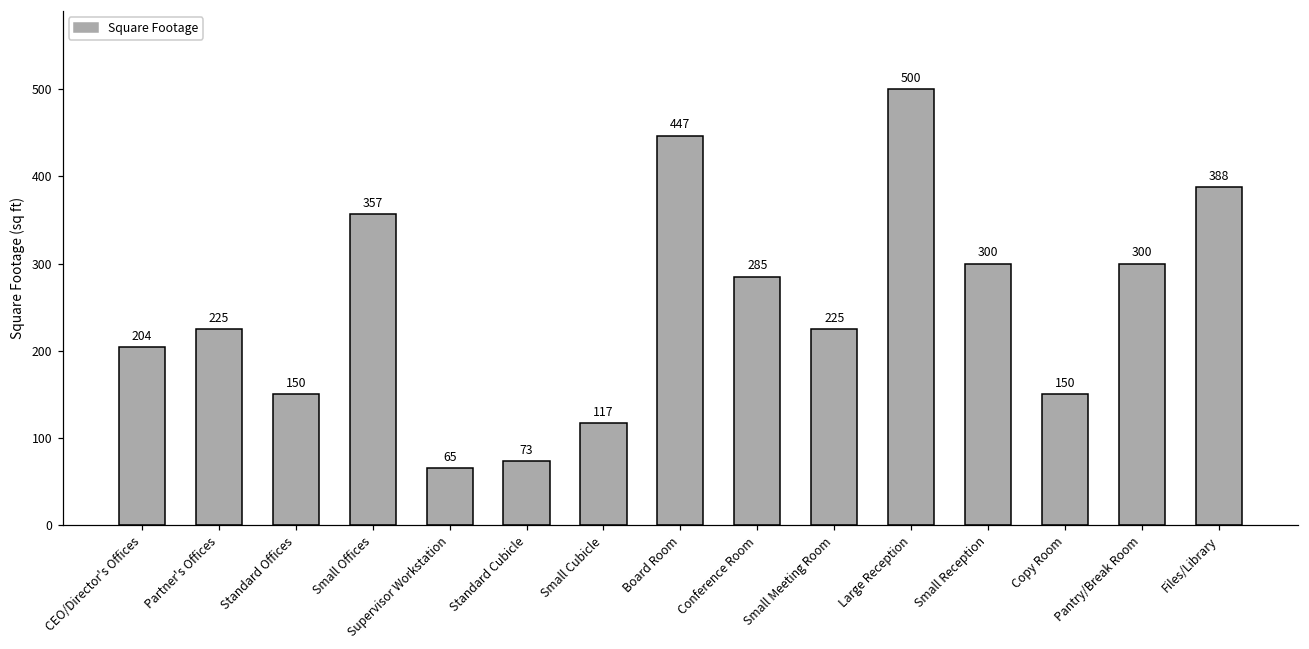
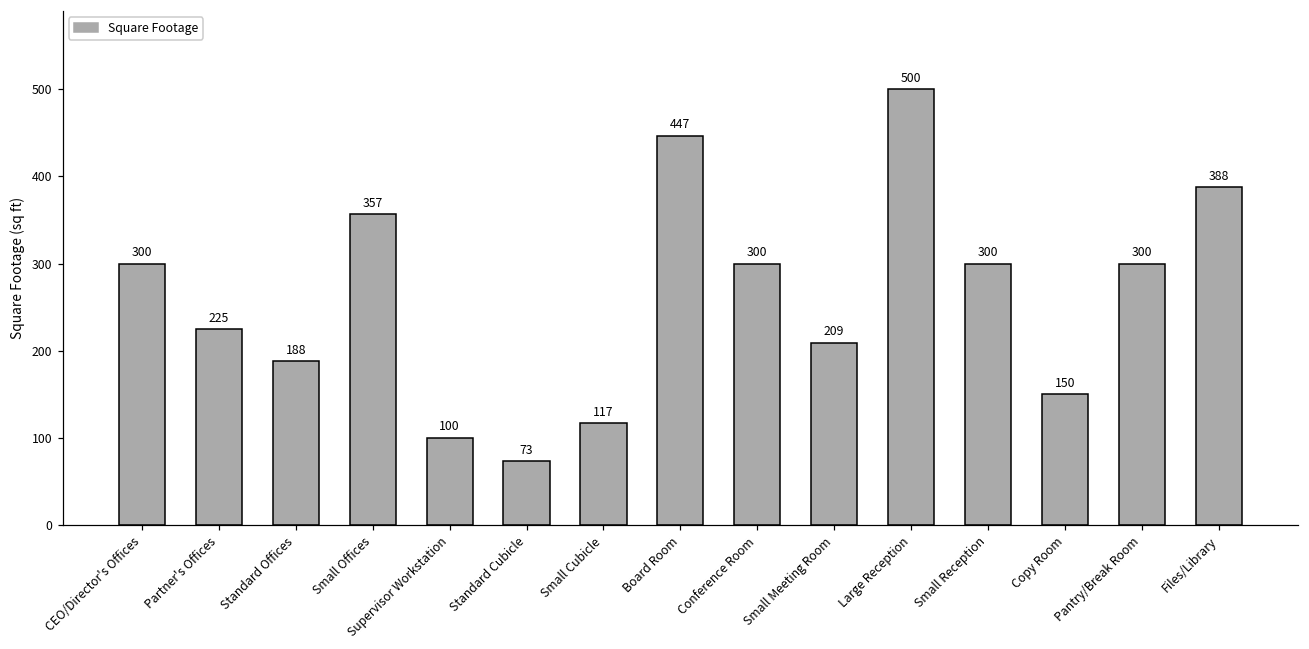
CEO/Director's Offices: 204 -> 300
Standard Offices: 150 -> 188
Supervisor Workstation: 65 -> 100
Conference Room: 285 -> 300
Small Meeting Room: 225 -> 209
